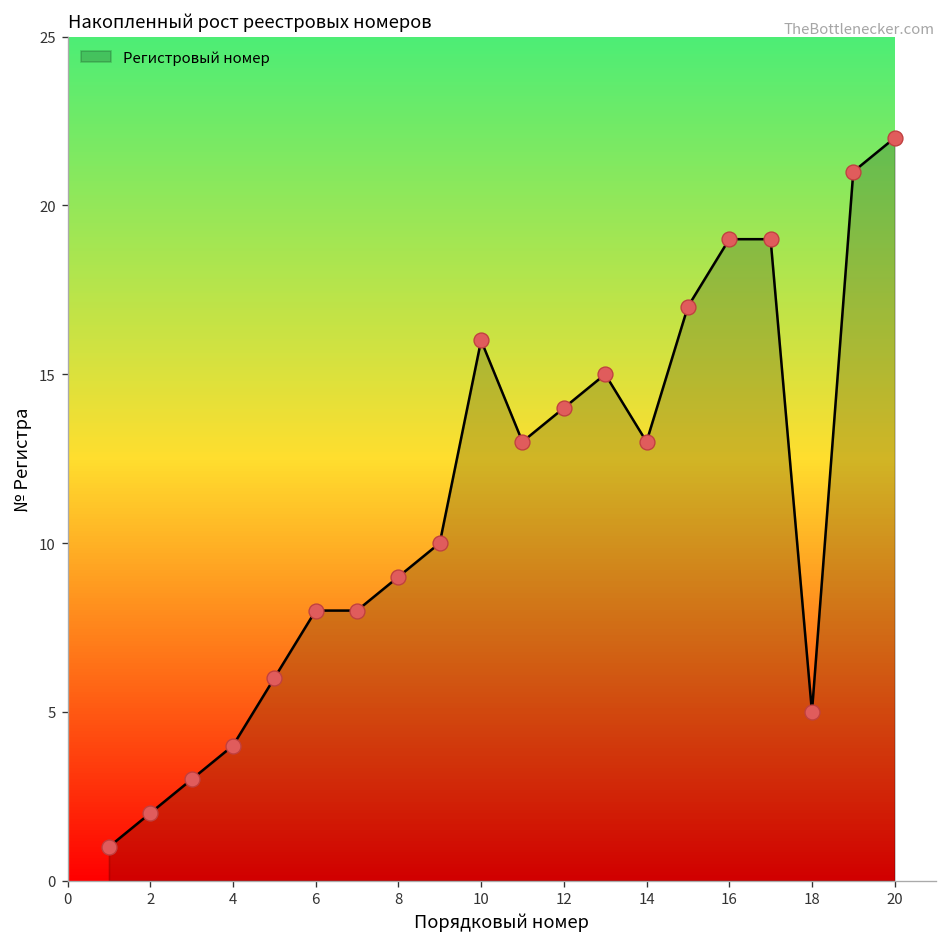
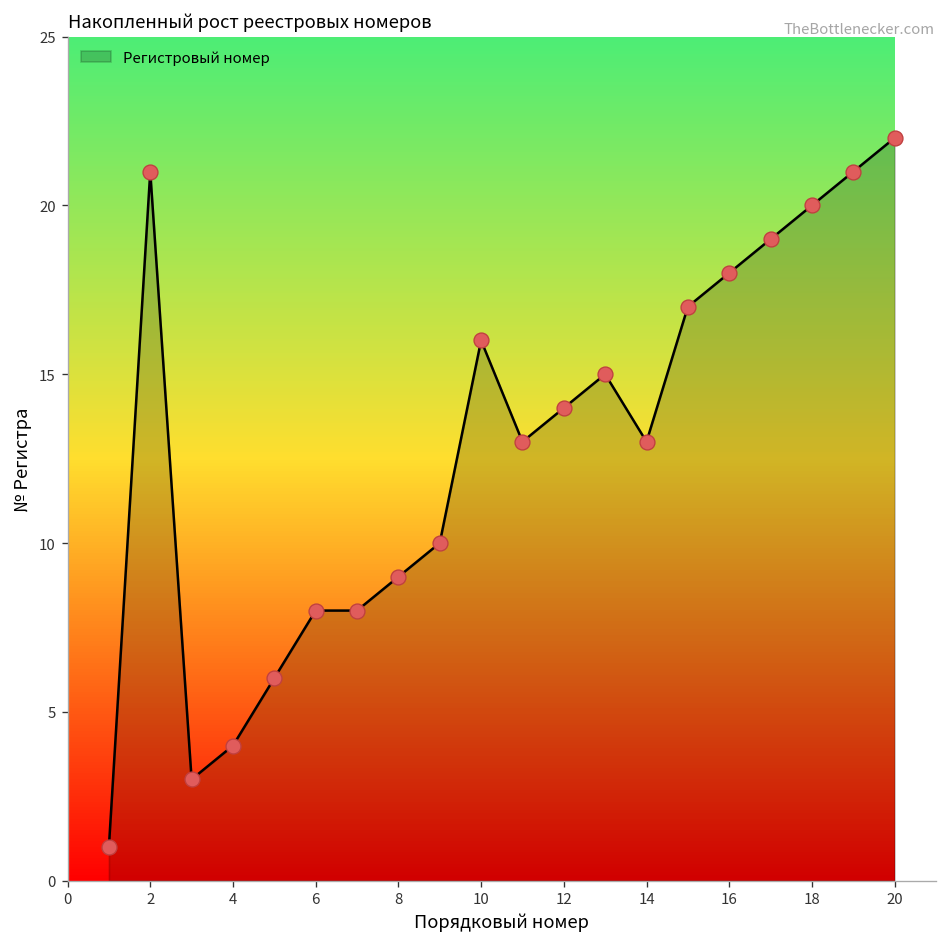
Регистровый номер, 2: 2 -> 21
Регистровый номер, 16: 19 -> 18
Регистровый номер, 18: 5 -> 20
